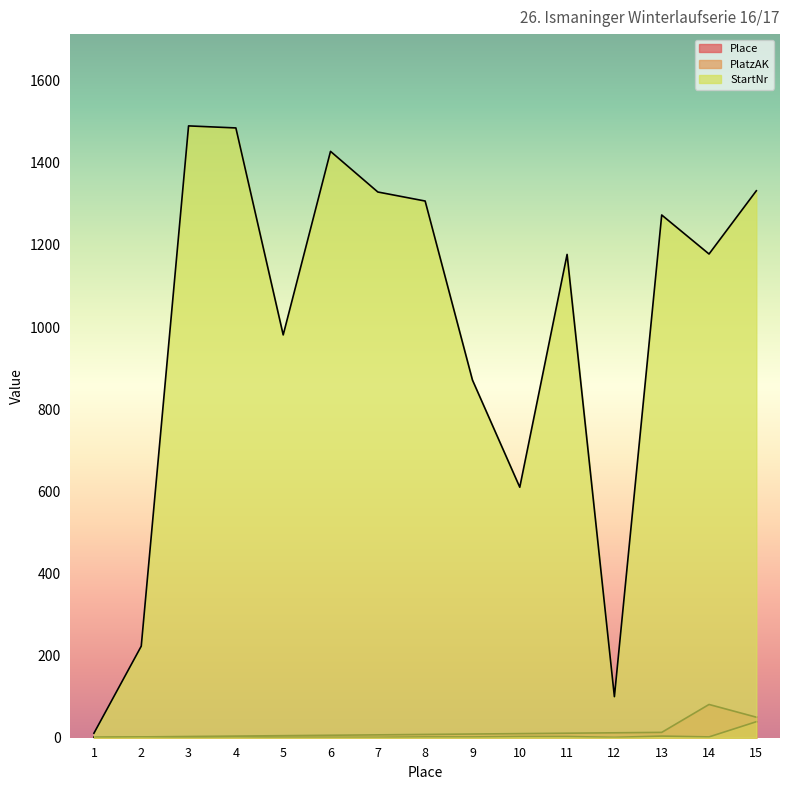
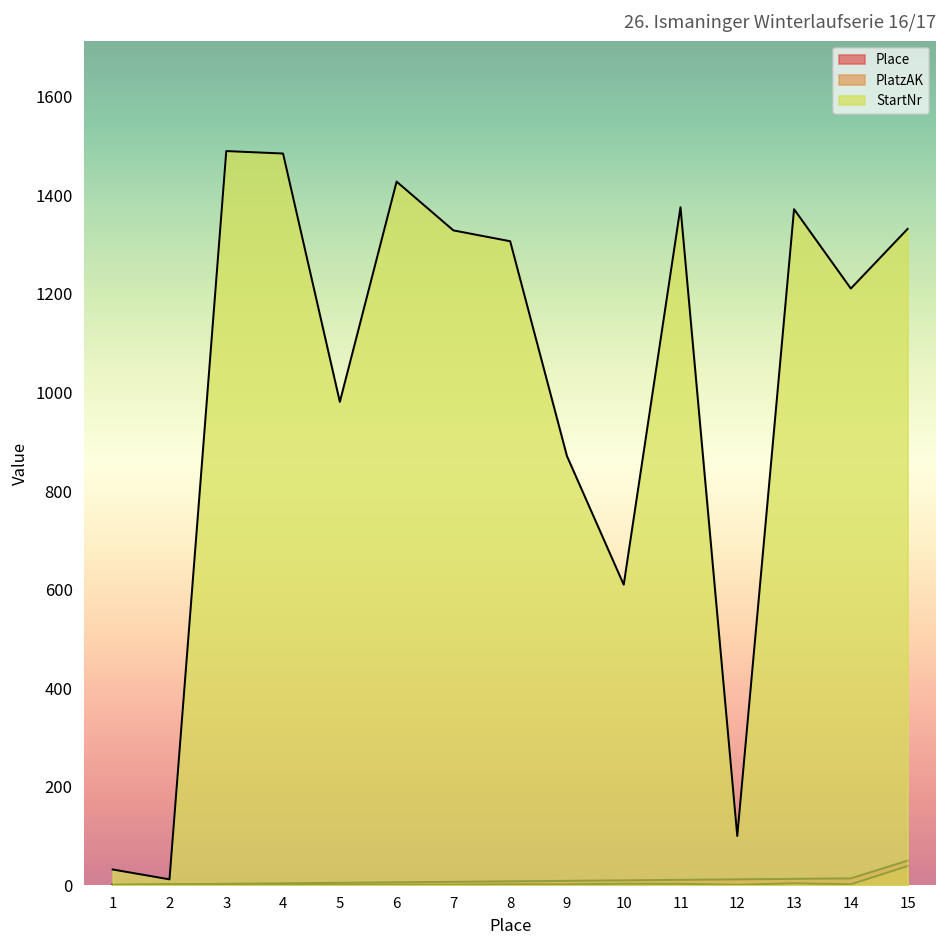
StartNr, 1: 10 -> 30
StartNr, 2: 220 -> 10
StartNr, 11: 1180 -> 1380
StartNr, 13: 1270 -> 1370
Place, 14: 80 -> 10
StartNr, 14: 1180 -> 1210
